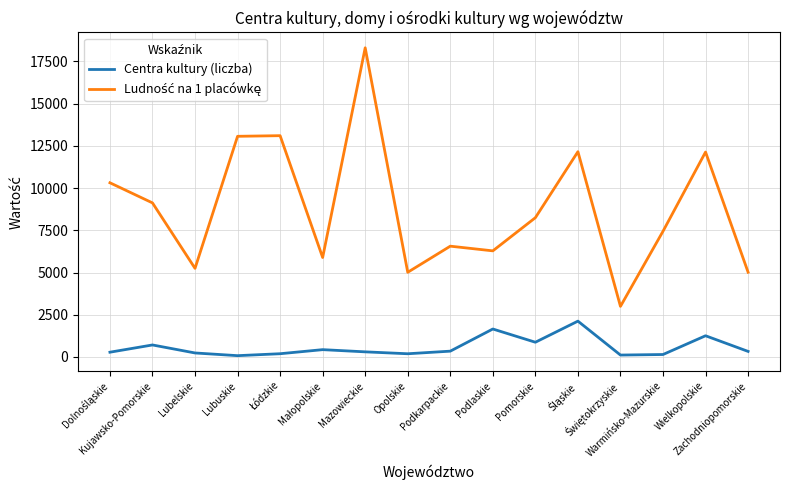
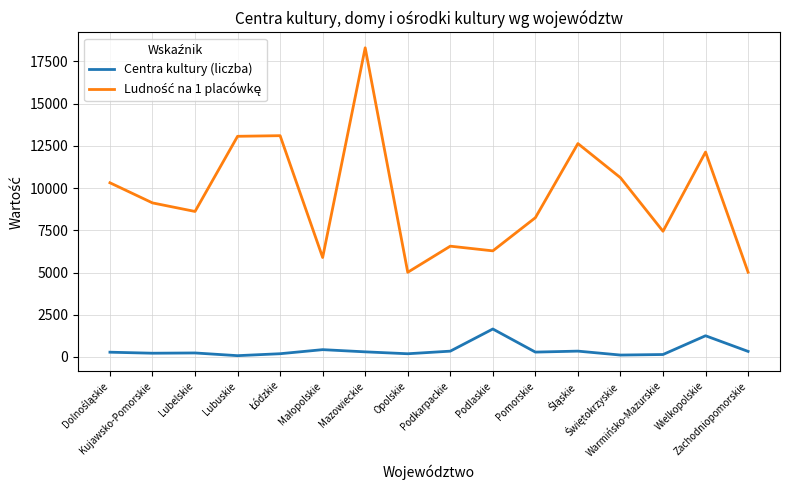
Centra kultury (liczba), Kujawsko-Pomorskie: 700 -> 200
Ludność na 1 placówkę, Lubelskie: 5200 -> 8600
Centra kultury (liczba), Pomorskie: 900 -> 300
Centra kultury (liczba), Śląskie: 2100 -> 300
Ludność na 1 placówkę, Śląskie: 12200 -> 12600
Ludność na 1 placówkę, Świętokrzyskie: 3000 -> 10600
